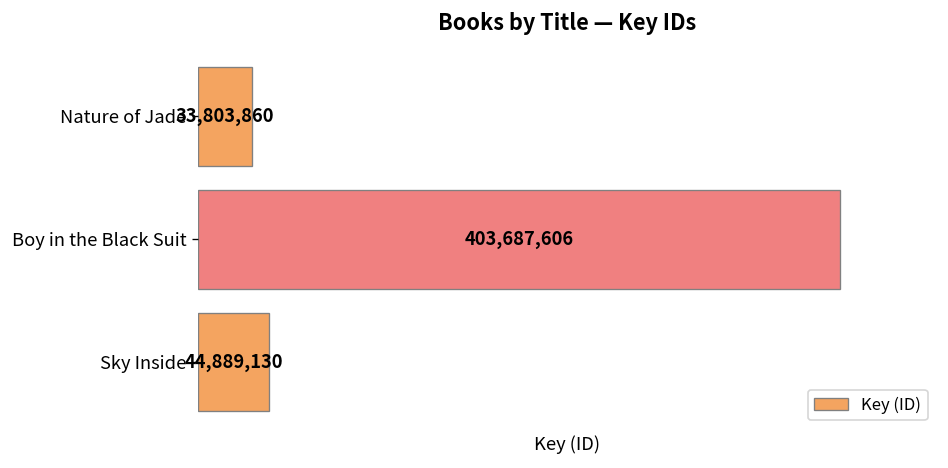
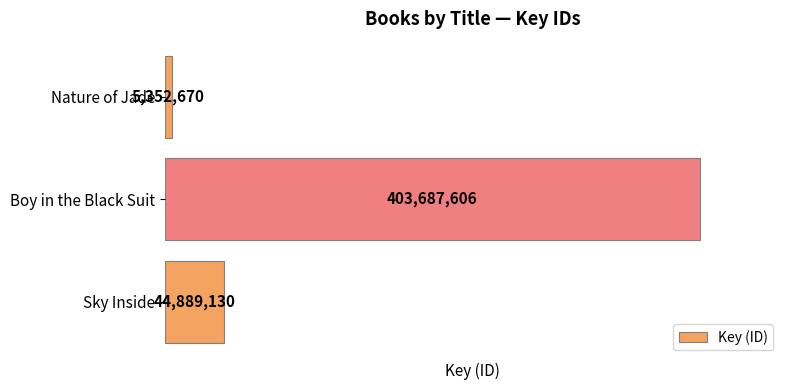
Nature of Jade: 33,803,860 -> 5,352,670
